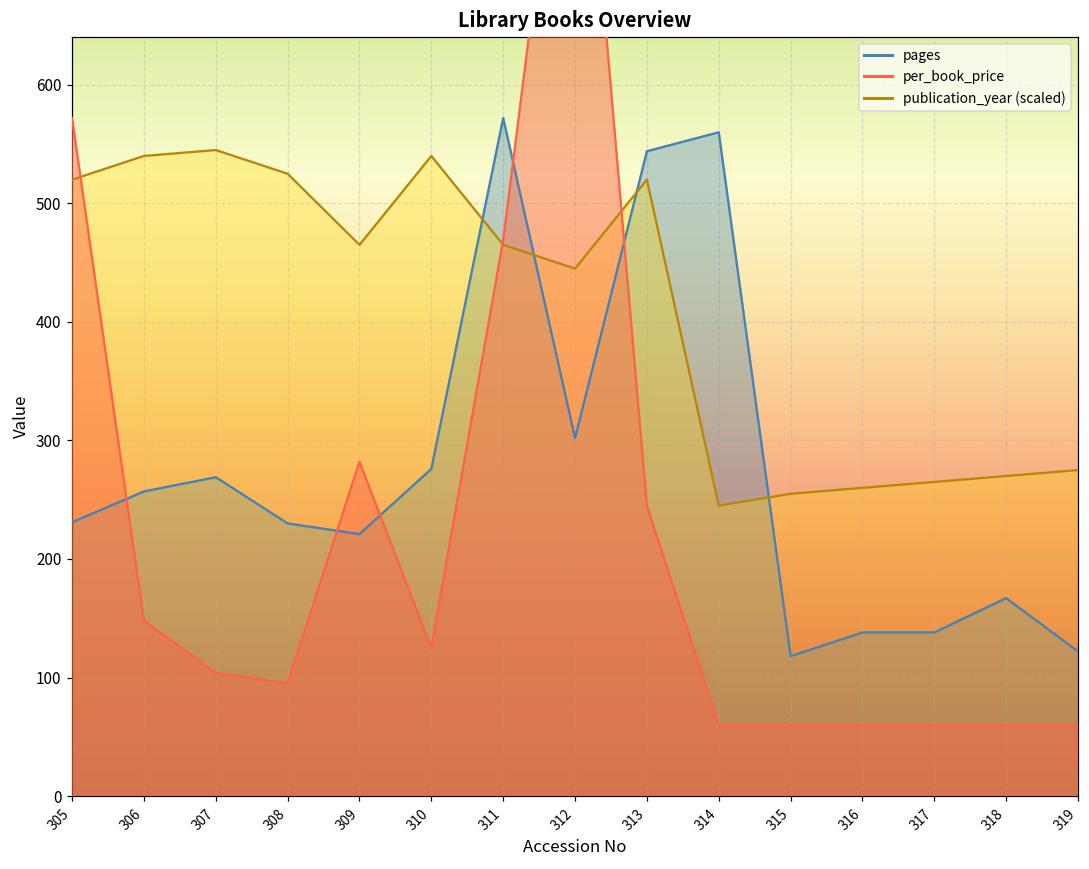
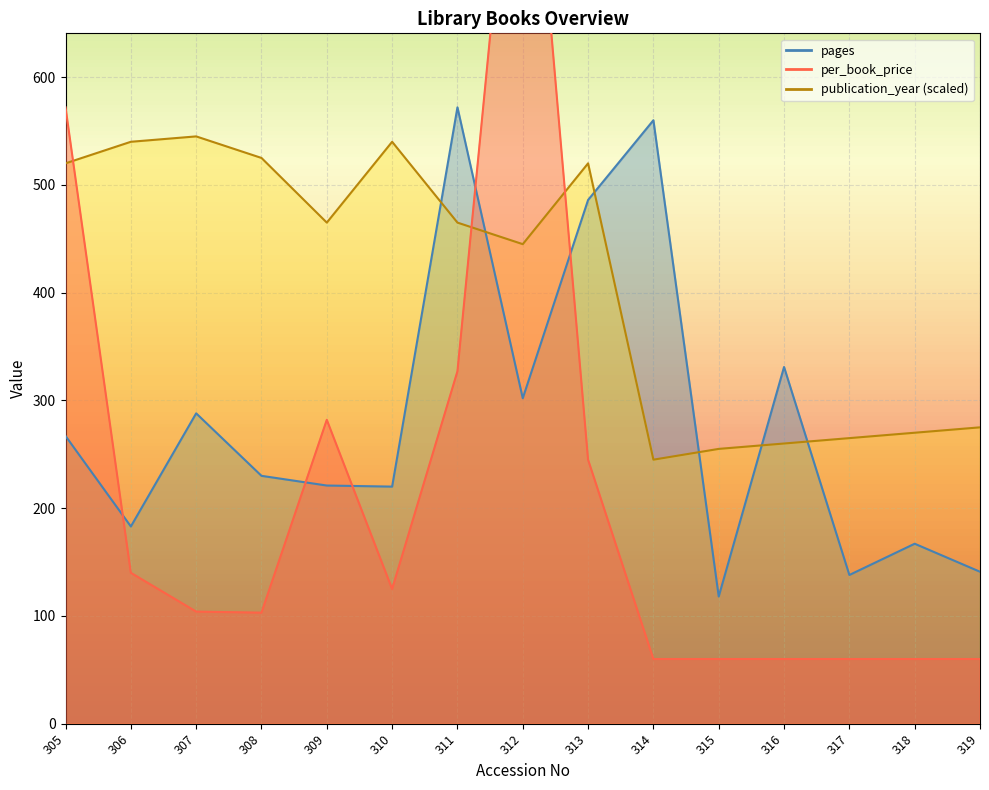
pages, 305: 231 -> 267
pages, 306: 257 -> 183
per_book_price, 306: 148 -> 140
pages, 307: 269 -> 288
per_book_price, 308: 95 -> 103
pages, 310: 276 -> 220
per_book_price, 311: 469 -> 327
pages, 313: 544 -> 486
pages, 316: 138 -> 331
pages, 319: 122 -> 141
